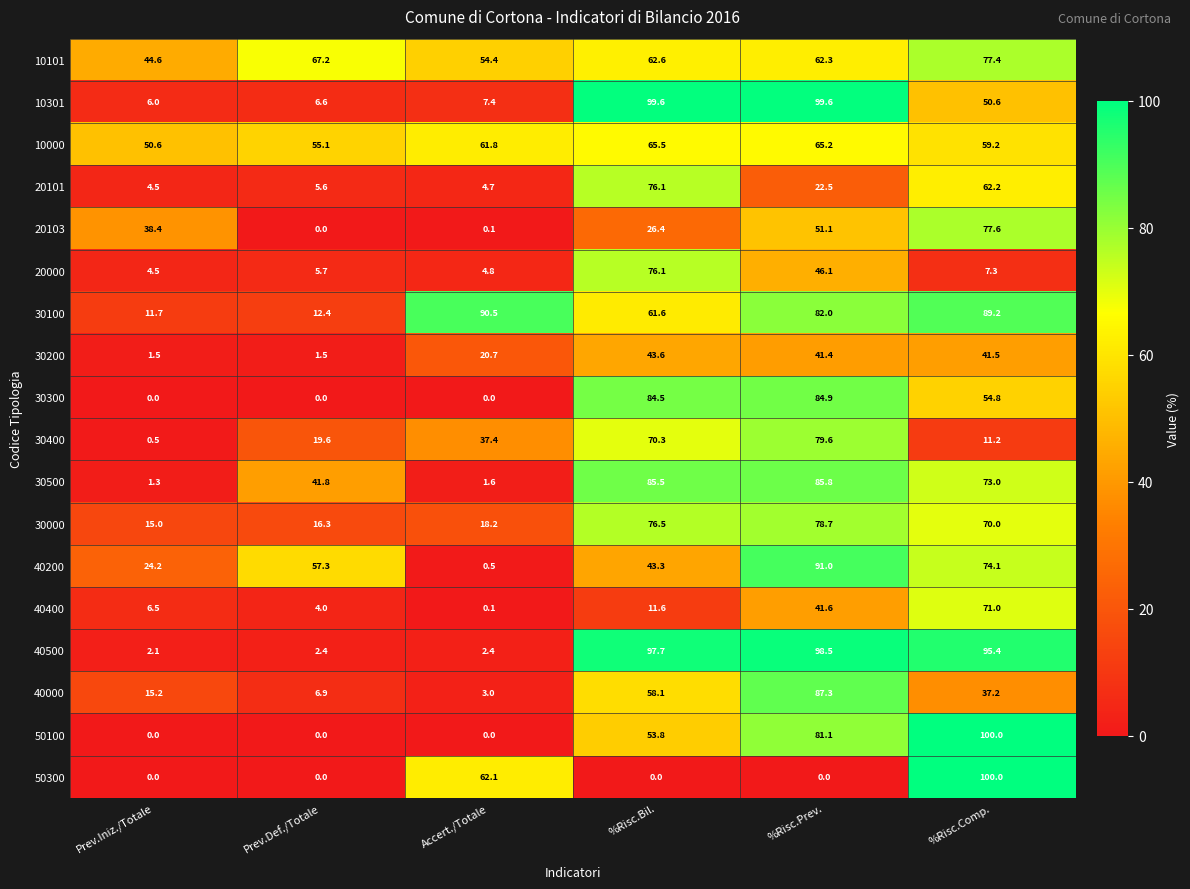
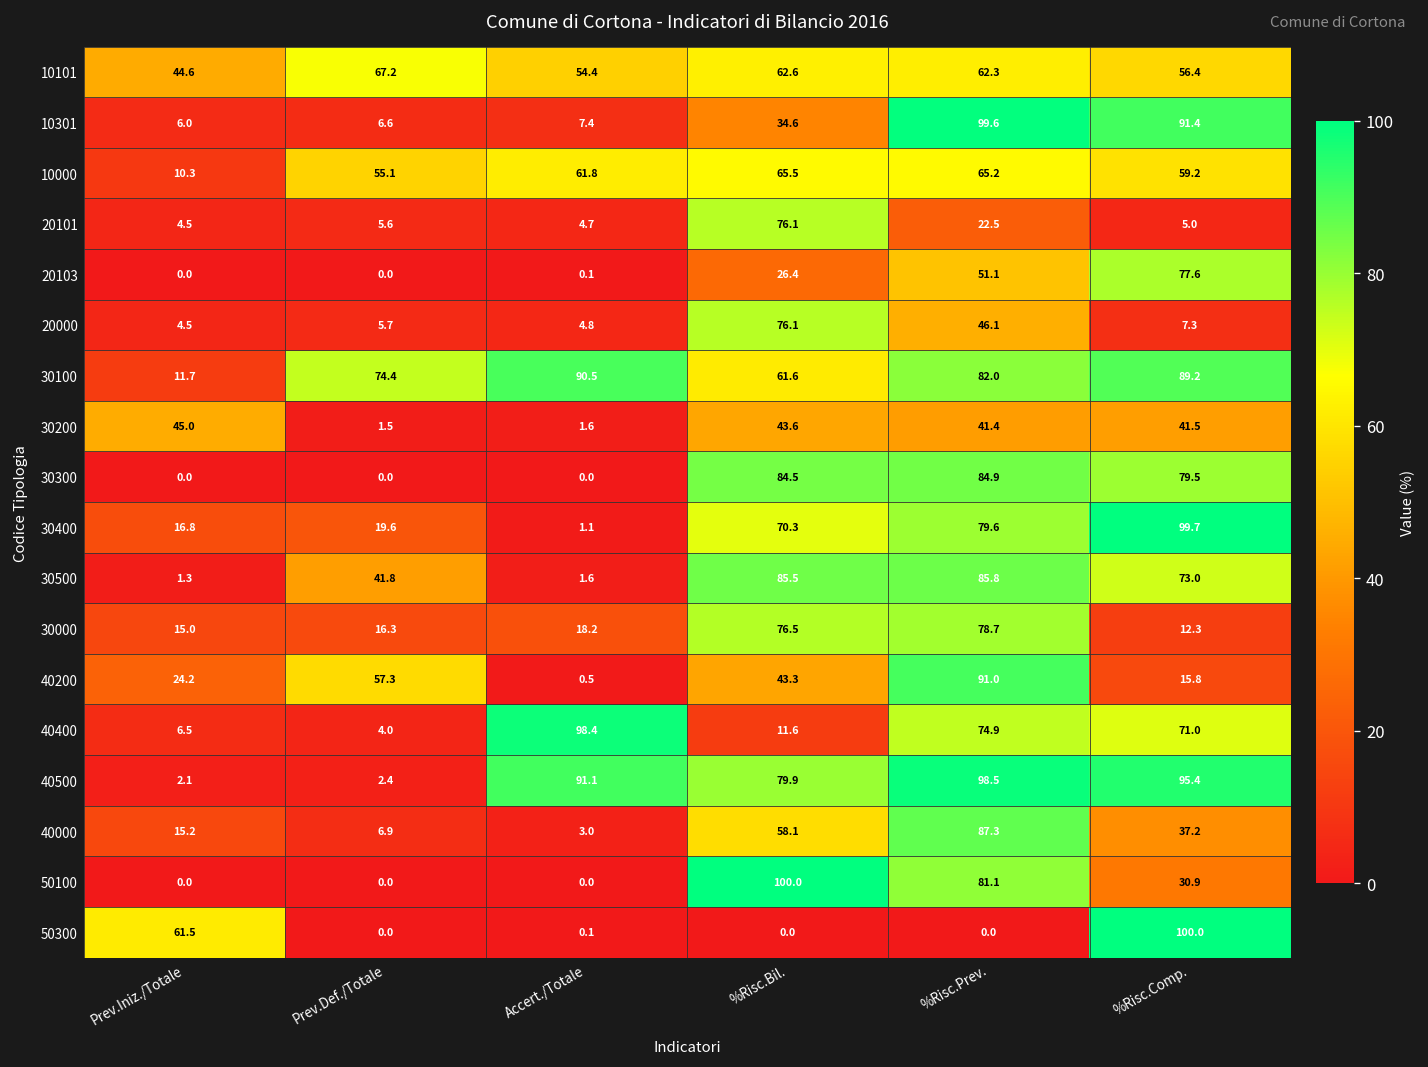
10101, %Risc.Comp.: 77.4 -> 56.4
10301, %Risc.Bil.: 99.6 -> 34.6
10301, %Risc.Comp.: 50.6 -> 91.4
10000, Prev.Iniz./Totale: 50.6 -> 10.3
20101, %Risc.Comp.: 62.2 -> 5.0
20103, Prev.Iniz./Totale: 38.4 -> 0.0
30100, Prev.Def./Totale: 12.4 -> 74.4
30200, Prev.Iniz./Totale: 1.5 -> 45.0
30200, Accert./Totale: 20.7 -> 1.6
30300, %Risc.Comp.: 54.8 -> 79.5
30400, Prev.Iniz./Totale: 0.5 -> 16.8
30400, Accert./Totale: 37.4 -> 1.1
30400, %Risc.Comp.: 11.2 -> 99.7
30000, %Risc.Comp.: 70.0 -> 12.3
40200, %Risc.Comp.: 74.1 -> 15.8
40400, Accert./Totale: 0.1 -> 98.4
40400, %Risc.Prev.: 41.6 -> 74.9
40500, Accert./Totale: 2.4 -> 91.1
40500, %Risc.Bil.: 97.7 -> 79.9
50100, %Risc.Bil.: 53.8 -> 100.0
50100, %Risc.Comp.: 100.0 -> 30.9
50300, Prev.Iniz./Totale: 0.0 -> 61.5
50300, Accert./Totale: 62.1 -> 0.1
